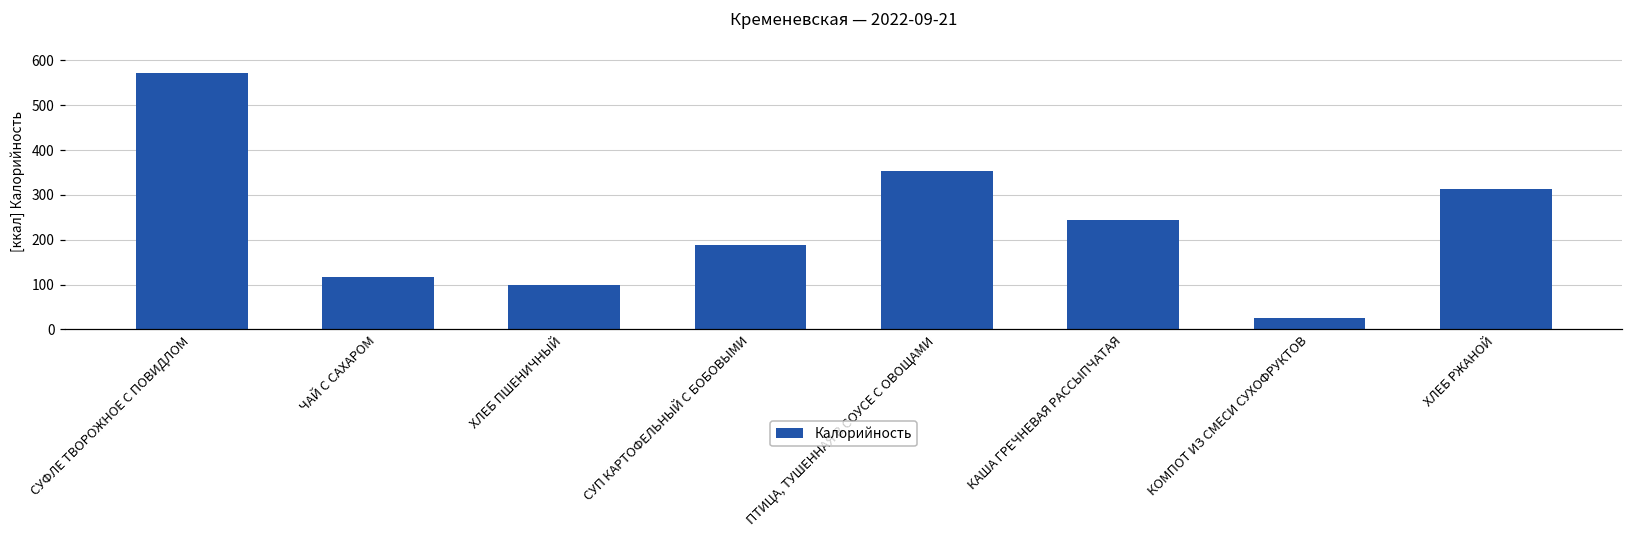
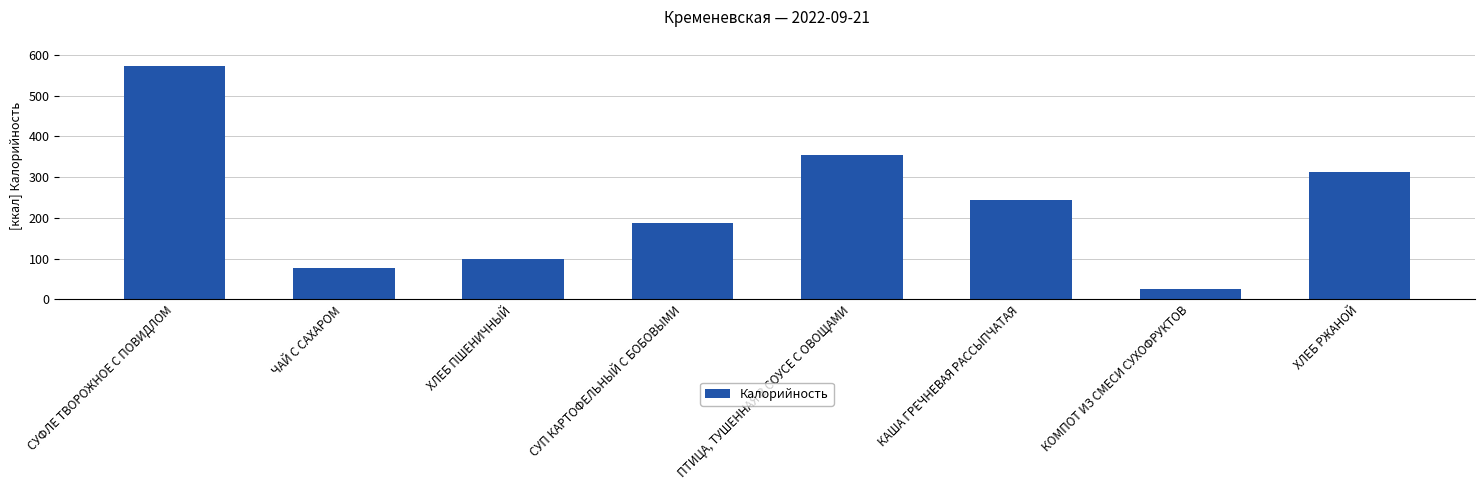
ЧАЙ С САХАРОМ: 120 -> 80
